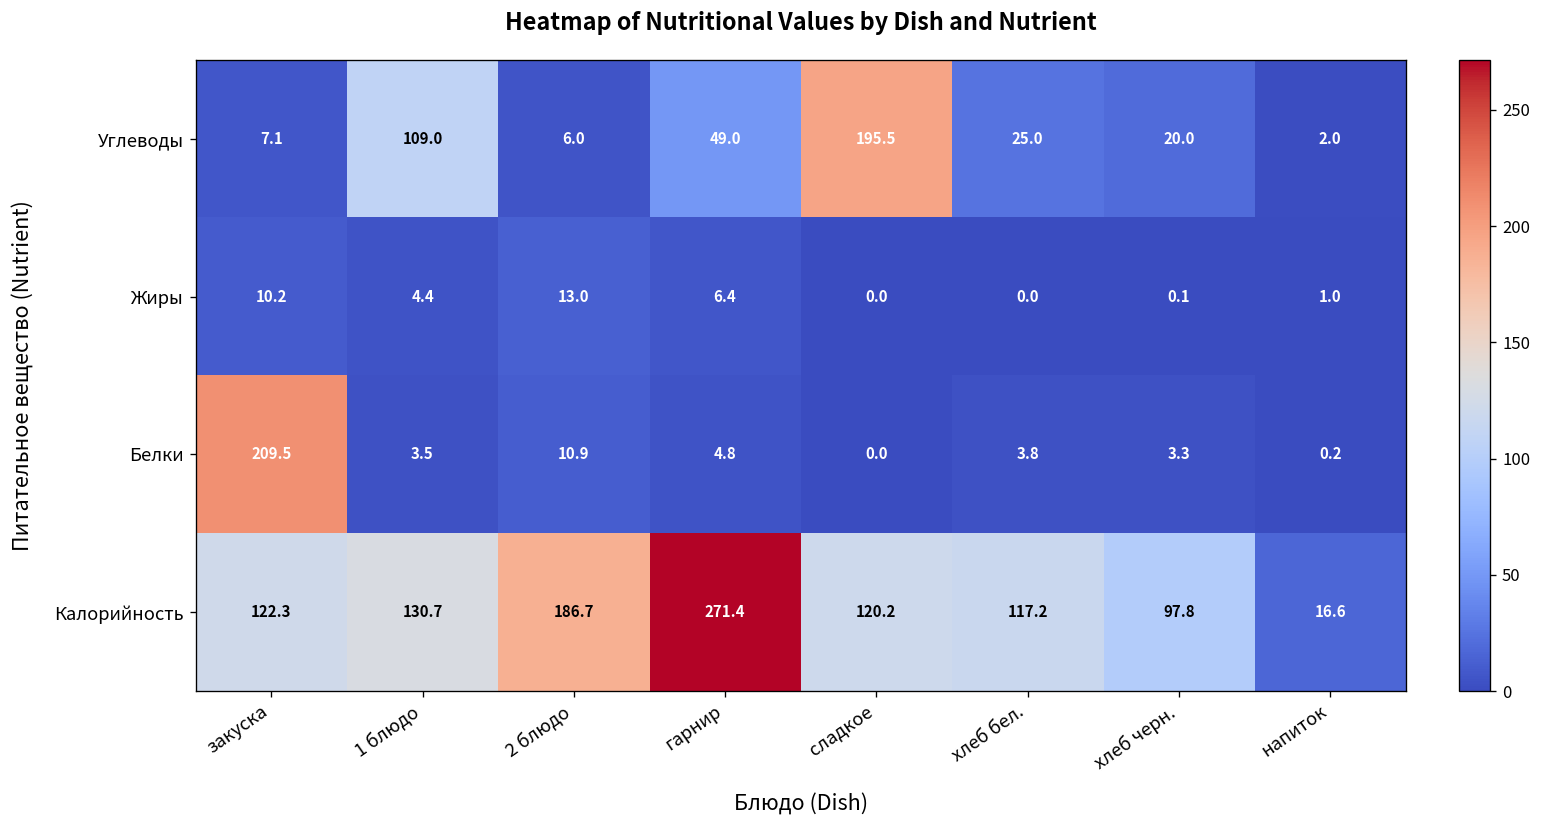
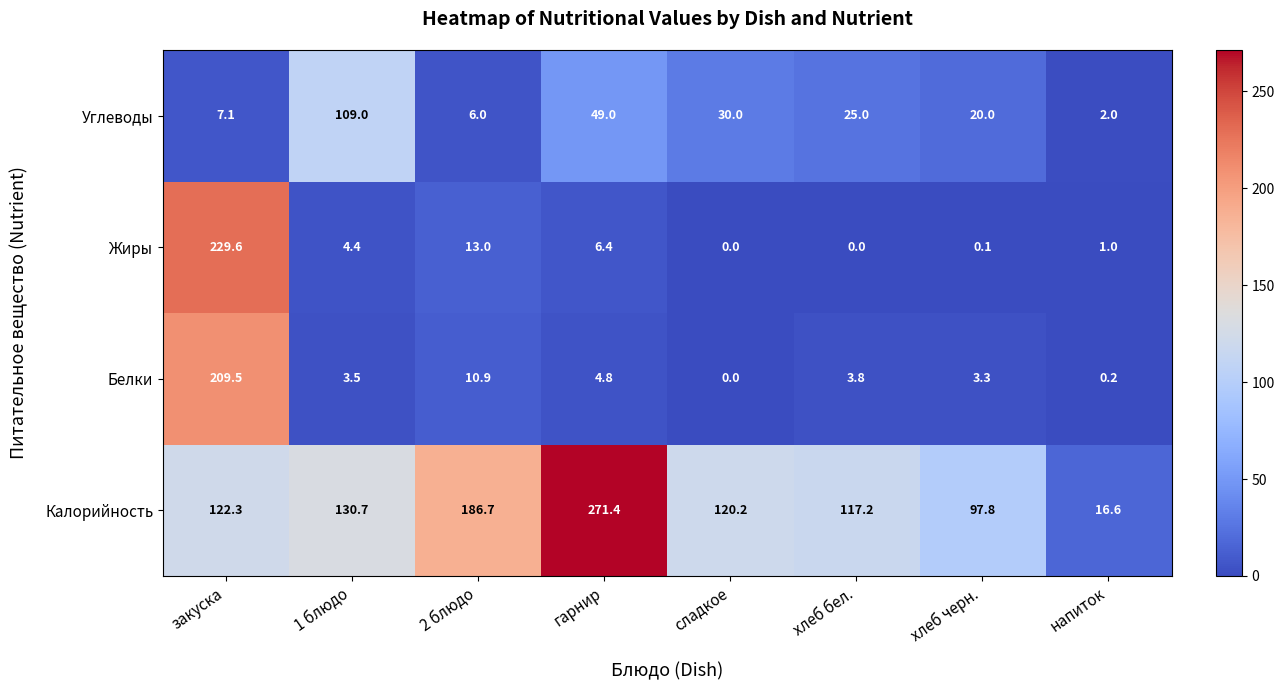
Углеводы, сладкое: 195.5 -> 30.0
Жиры, закуска: 10.2 -> 229.6
